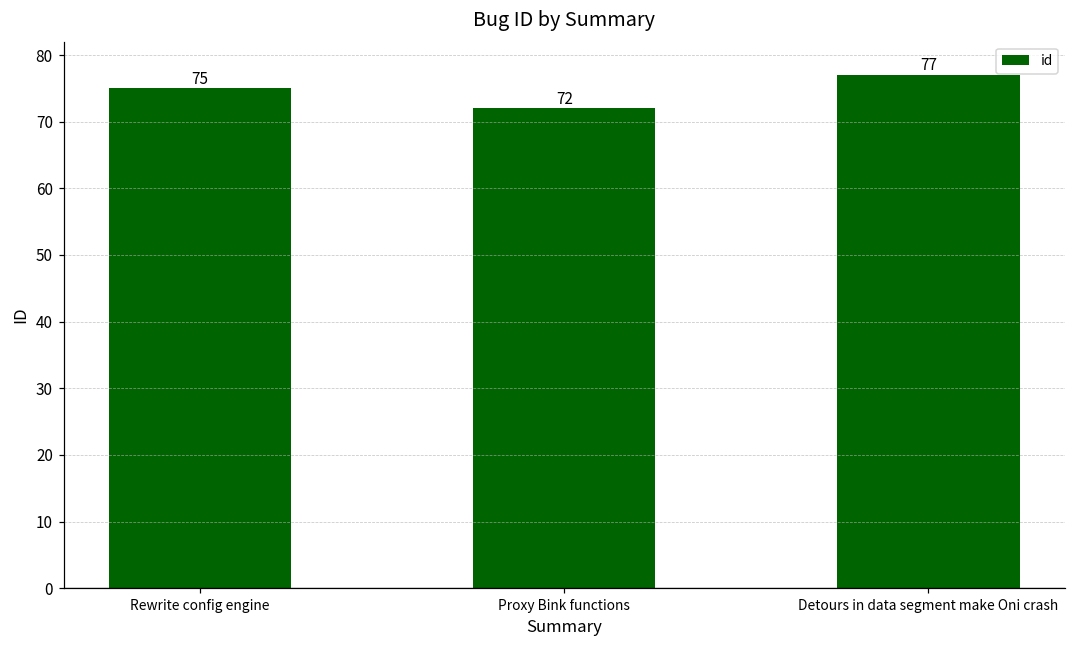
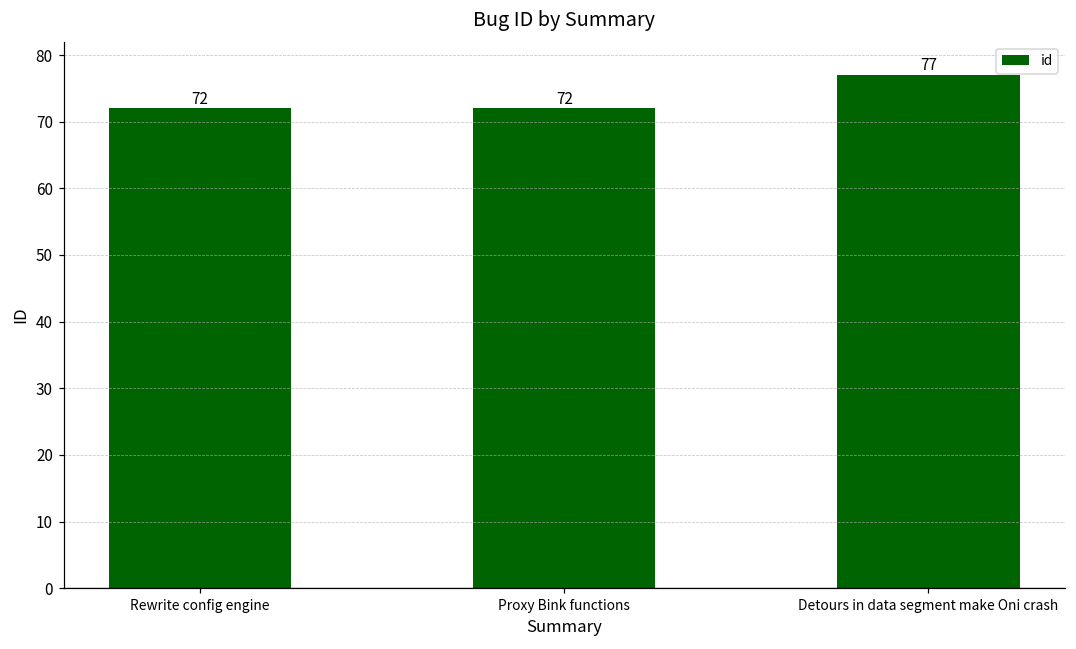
Rewrite config engine: 75 -> 72
